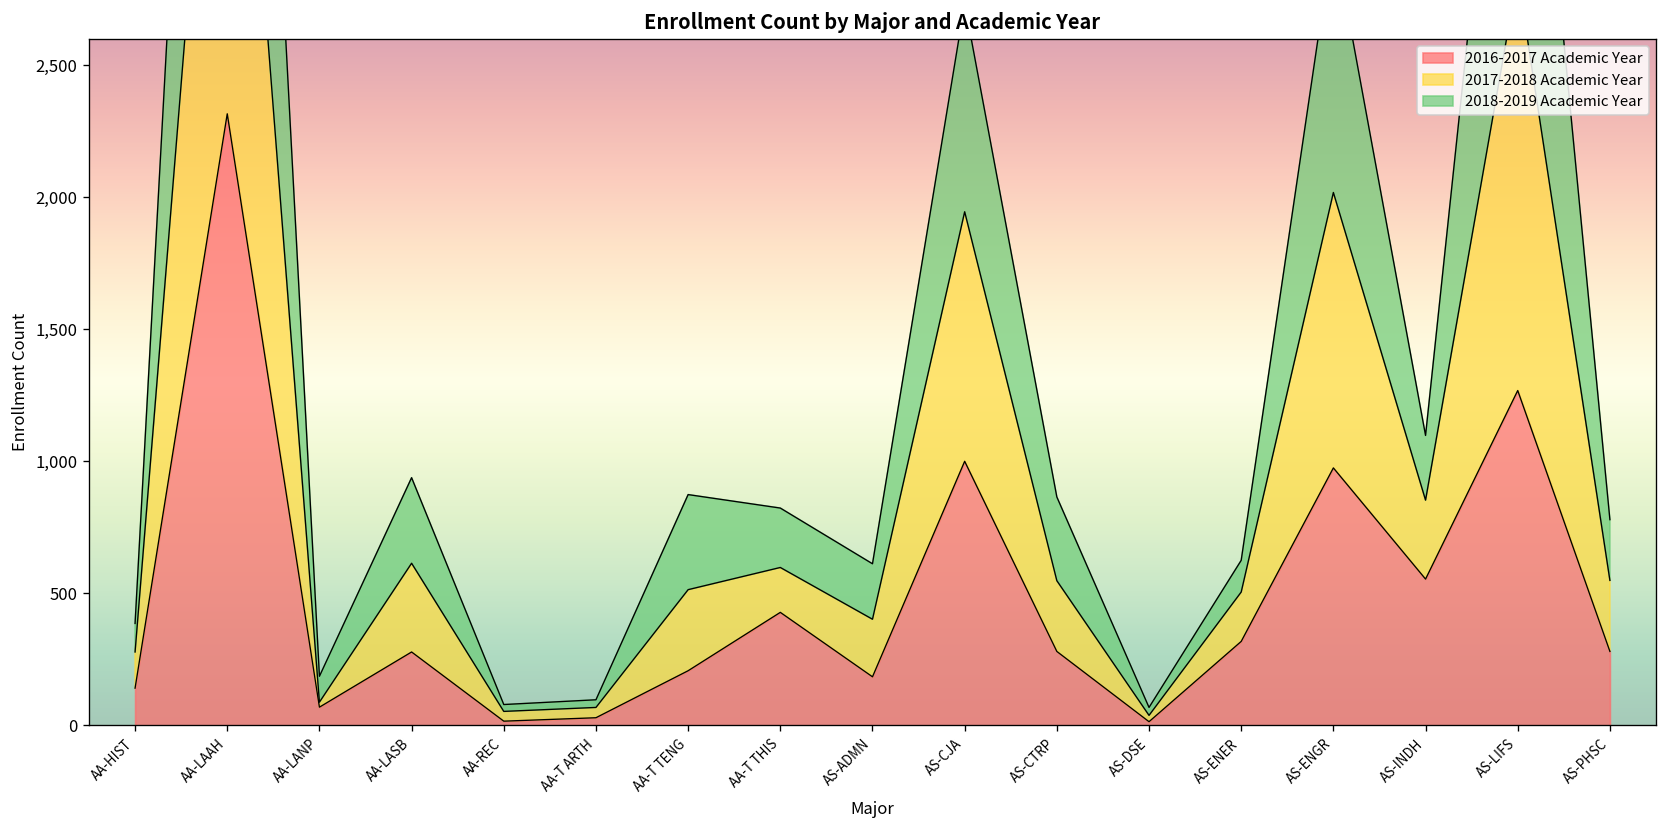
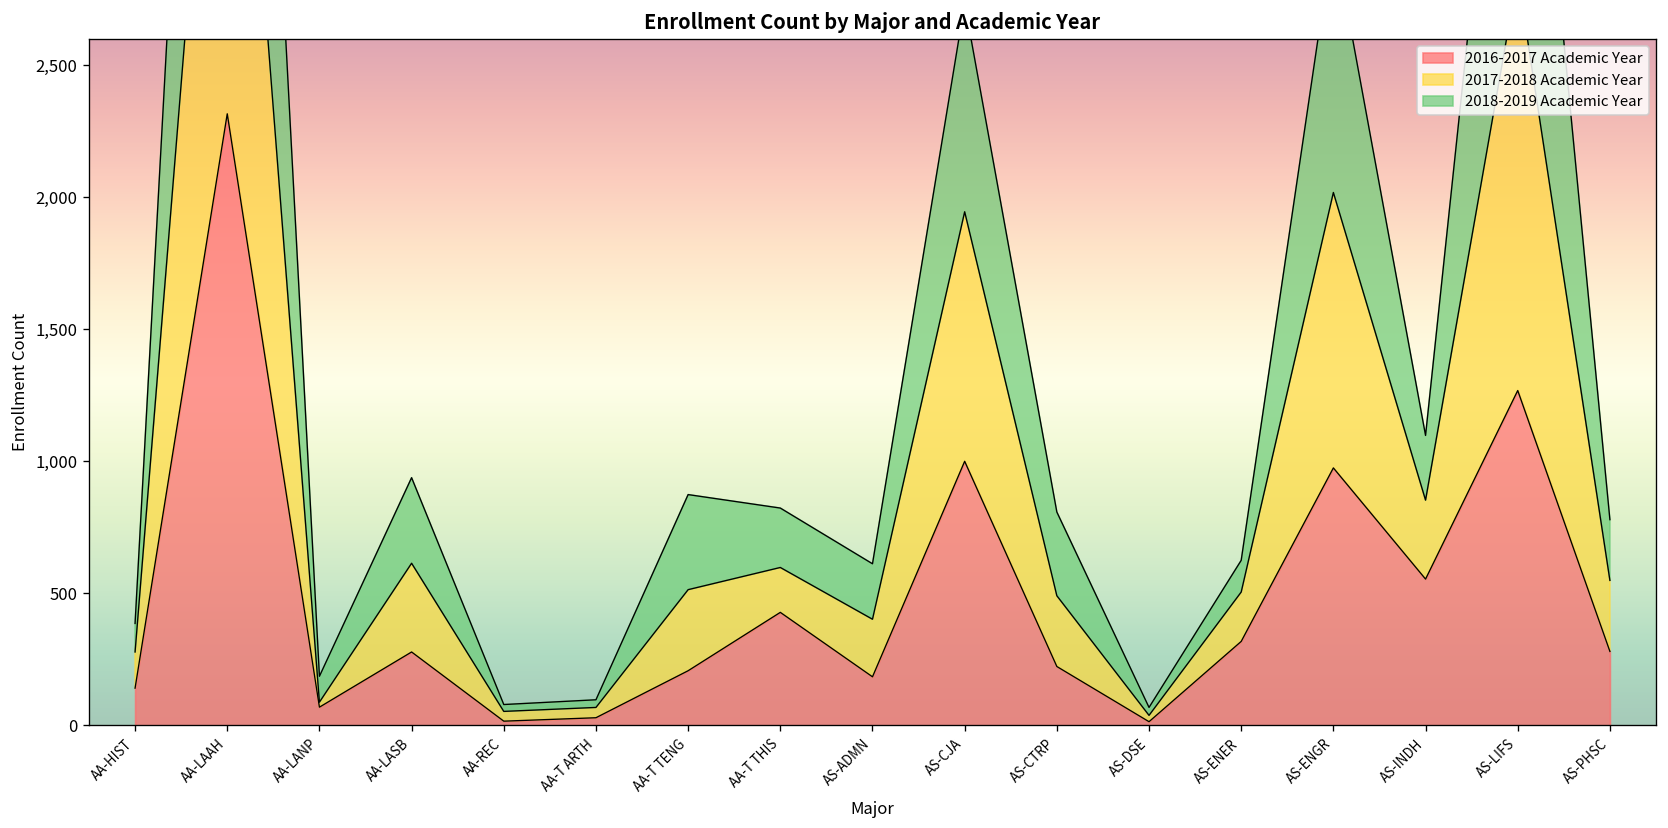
2016-2017 Academic Year, AS-CTRP: 280 -> 220
